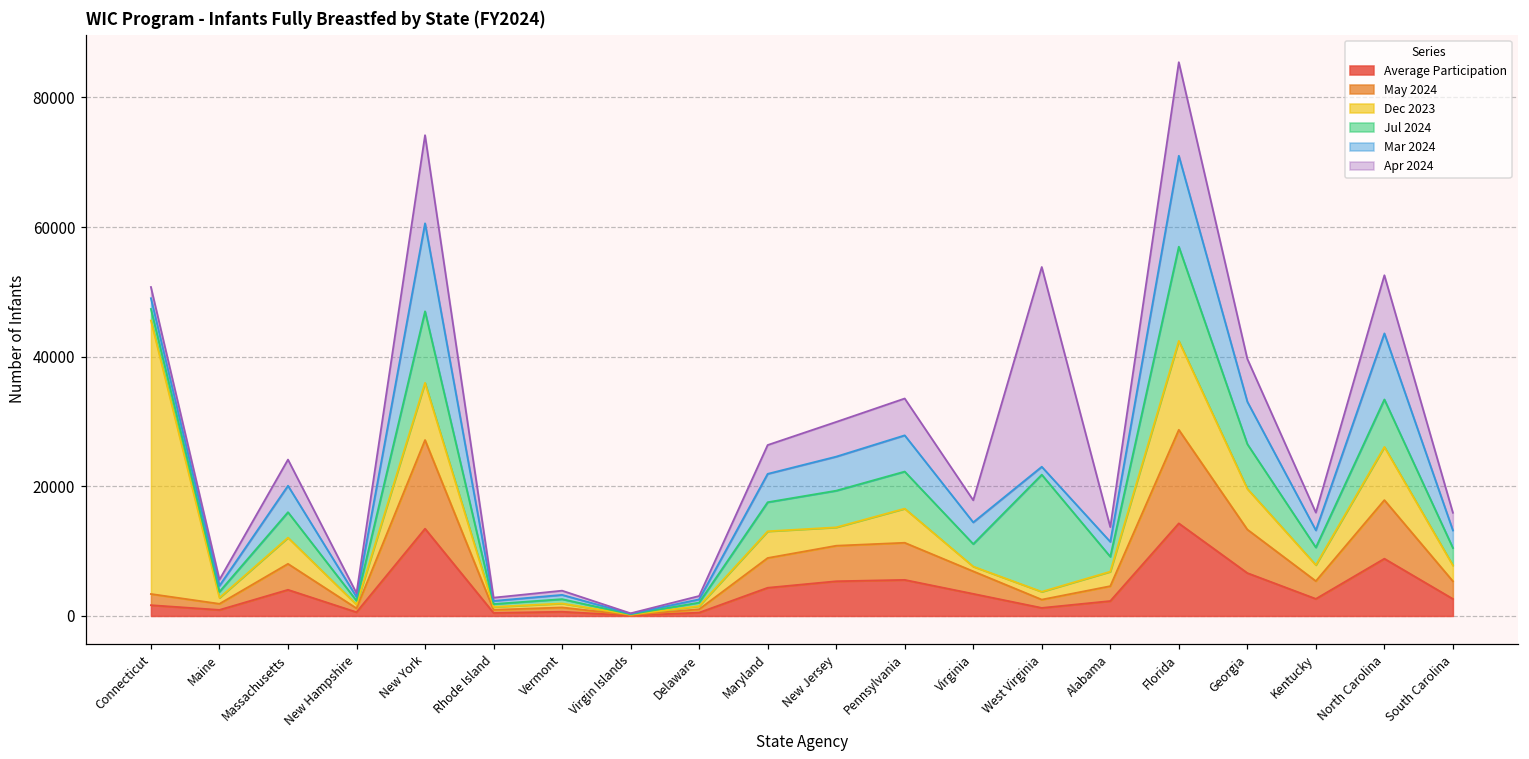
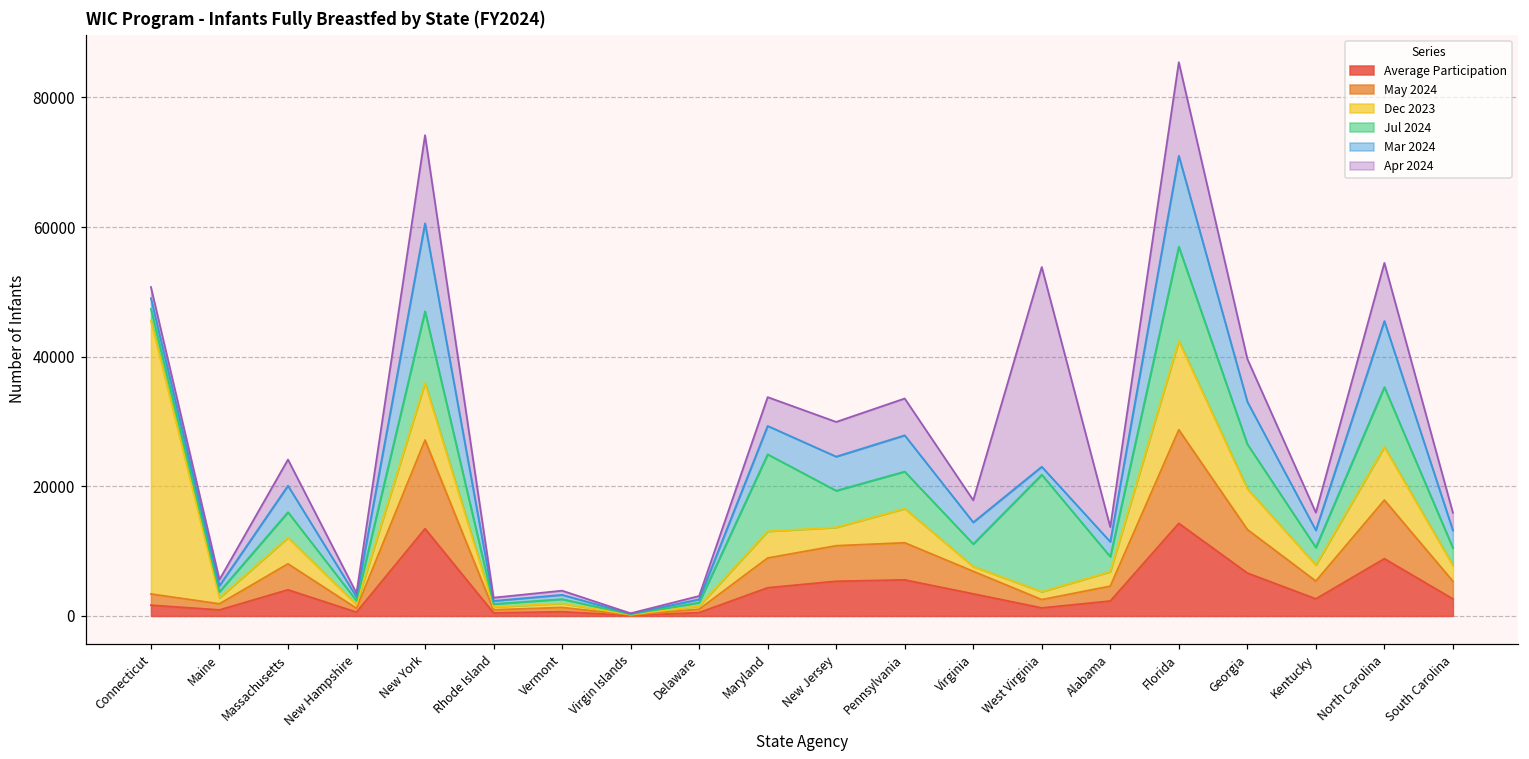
Jul 2024, Maryland: 4000 -> 12000
Jul 2024, North Carolina: 7000 -> 9000
